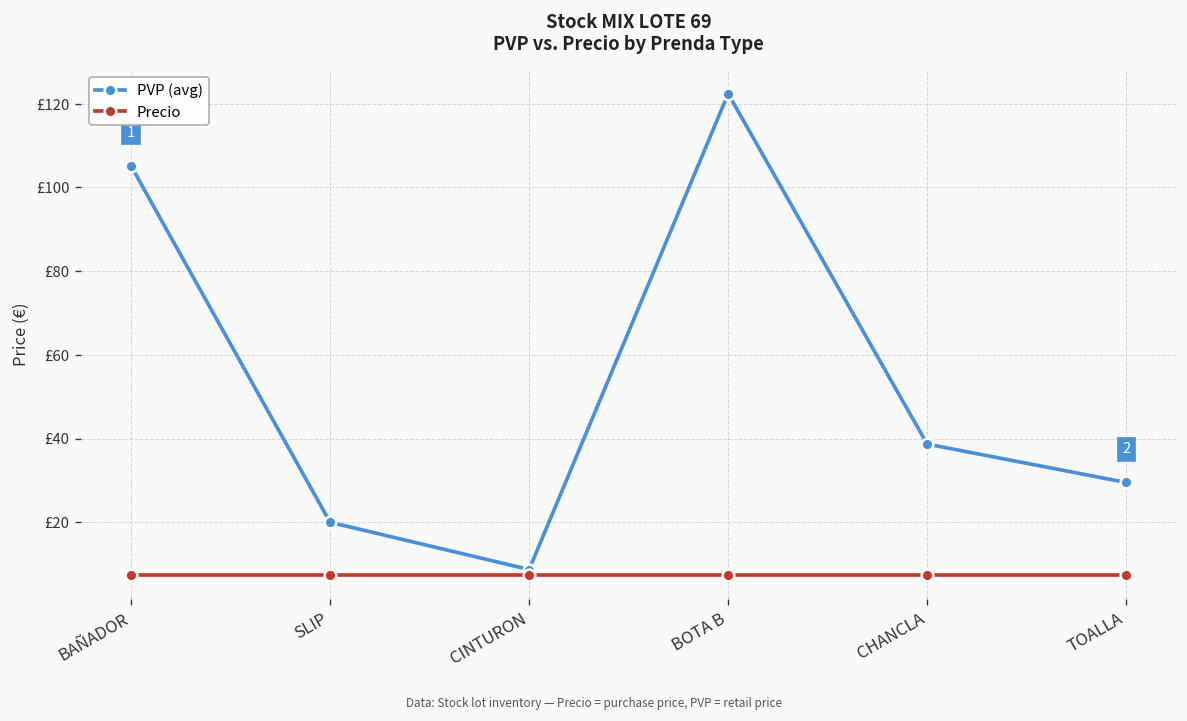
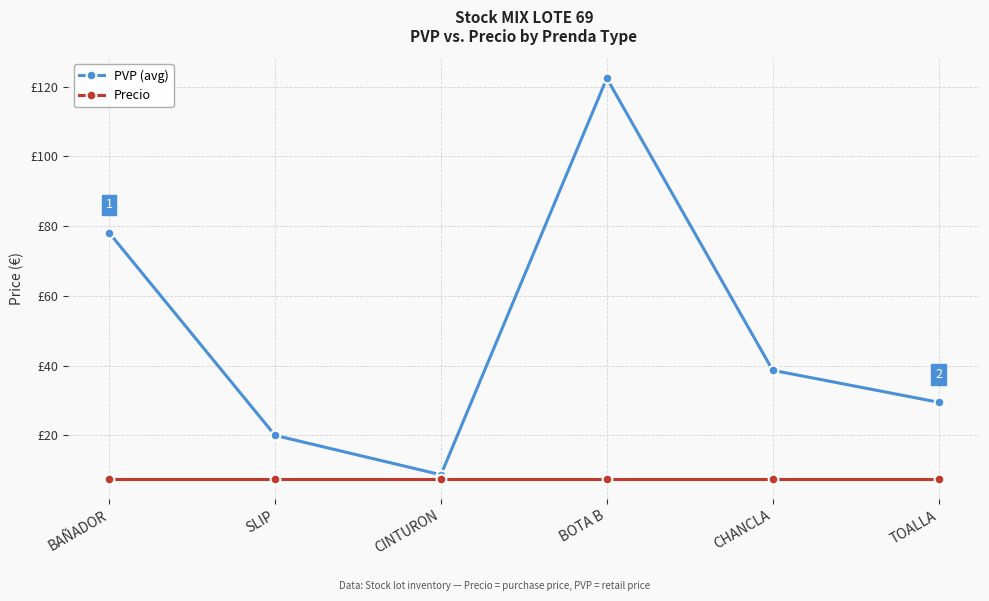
PVP (avg), BAÑADOR: £105 -> £78
